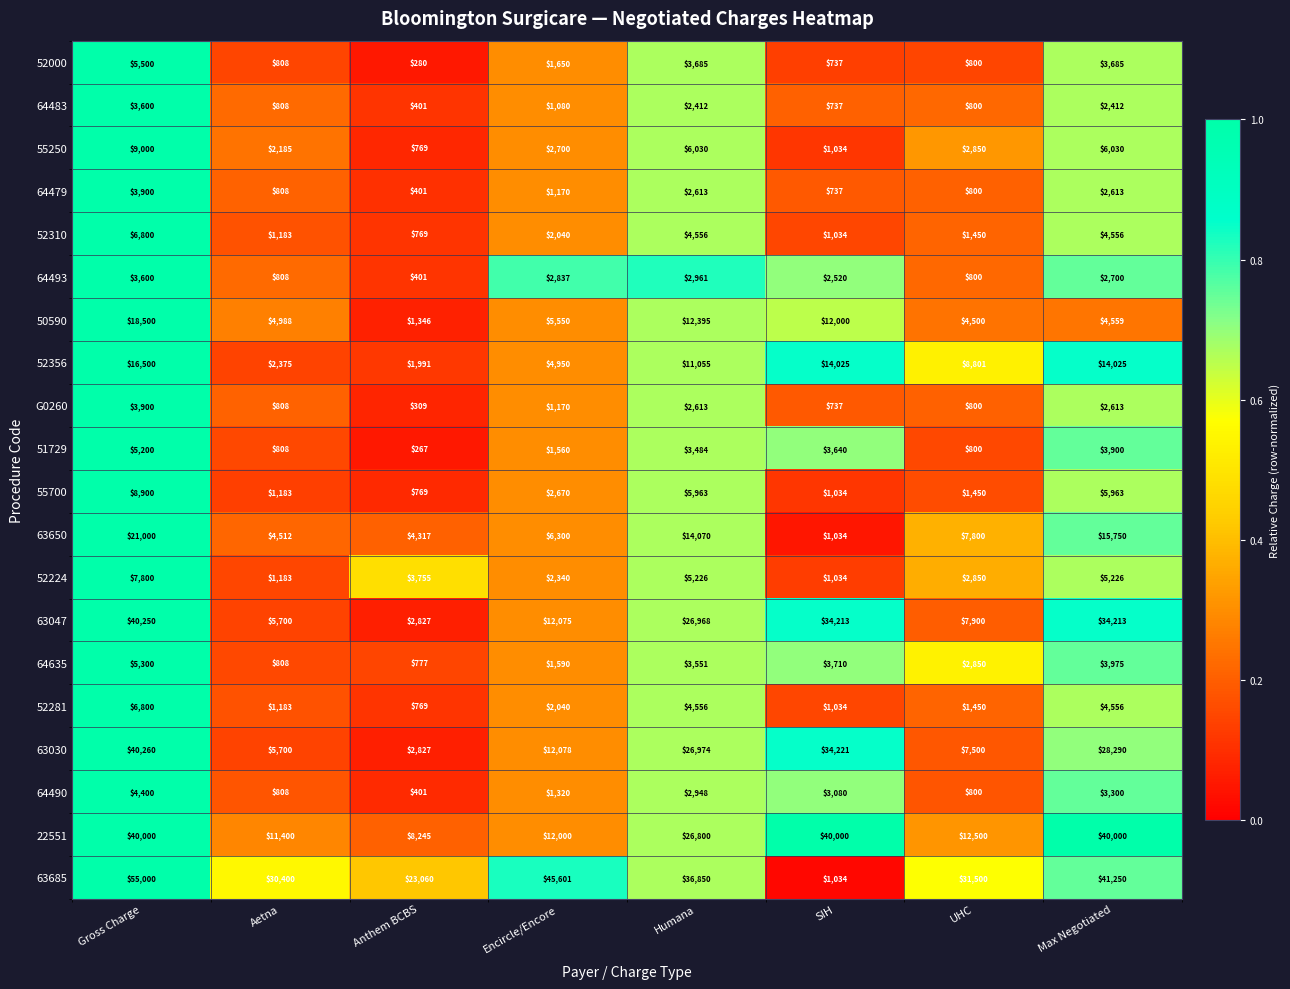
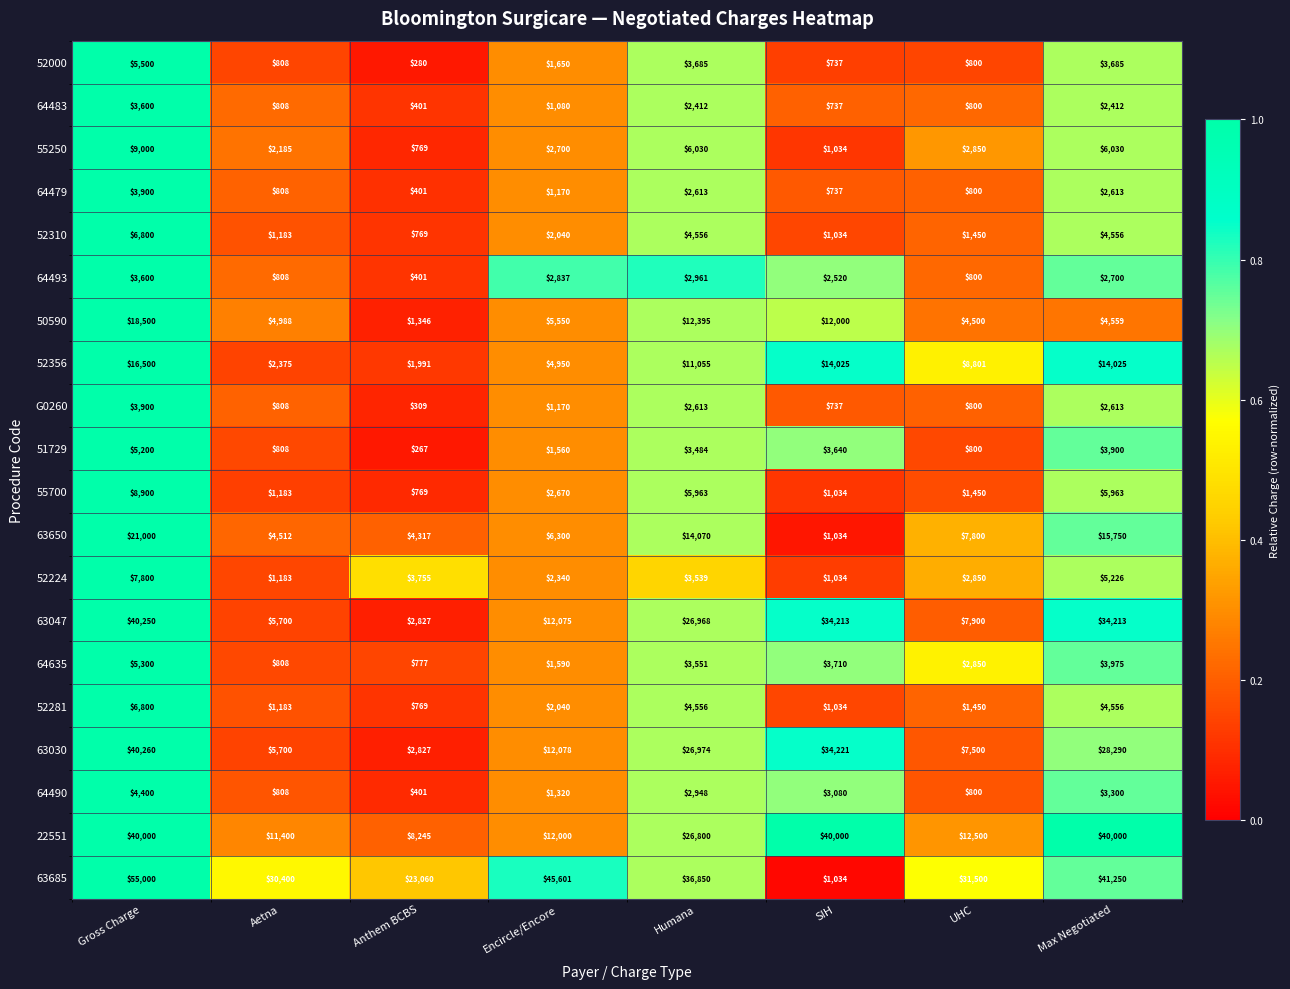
52224, Humana: $5,226 -> $3,539
